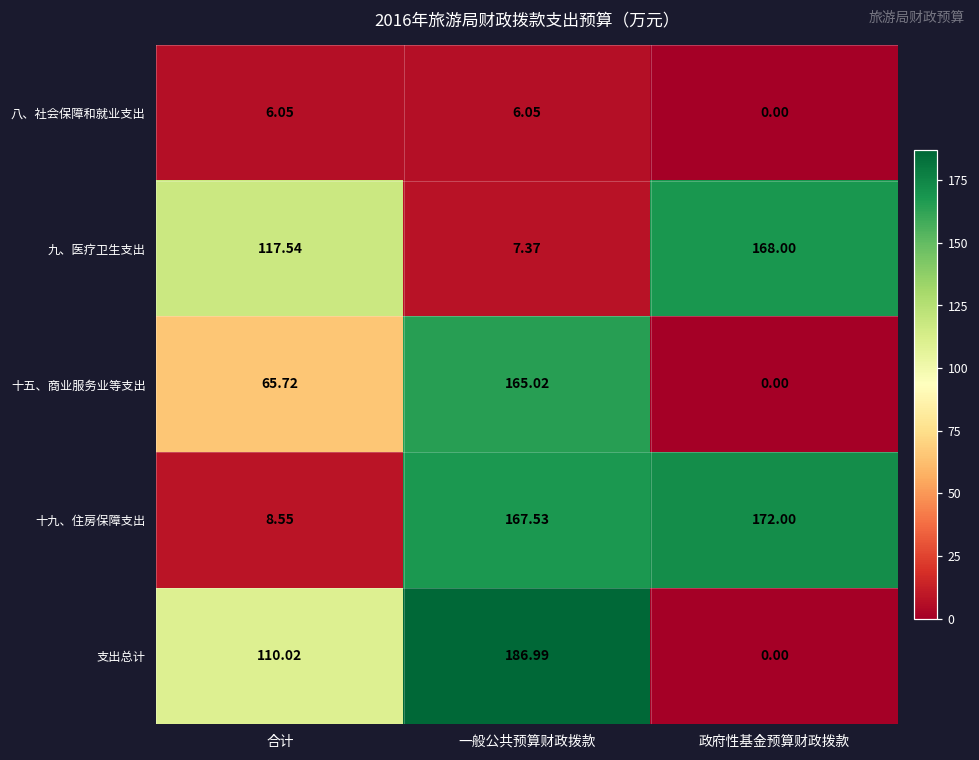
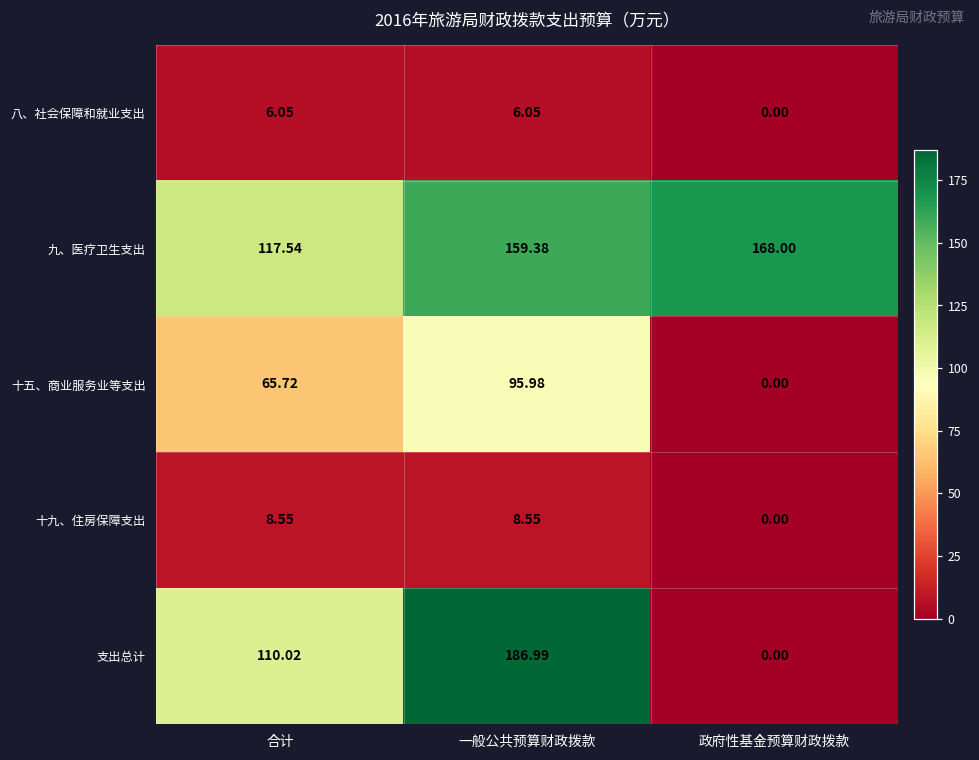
九、医疗卫生支出, 一般公共预算财政拨款: 7.37 -> 159.38
十五、商业服务业等支出, 一般公共预算财政拨款: 165.02 -> 95.98
十九、住房保障支出, 一般公共预算财政拨款: 167.53 -> 8.55
十九、住房保障支出, 政府性基金预算财政拨款: 172.00 -> 0.00
